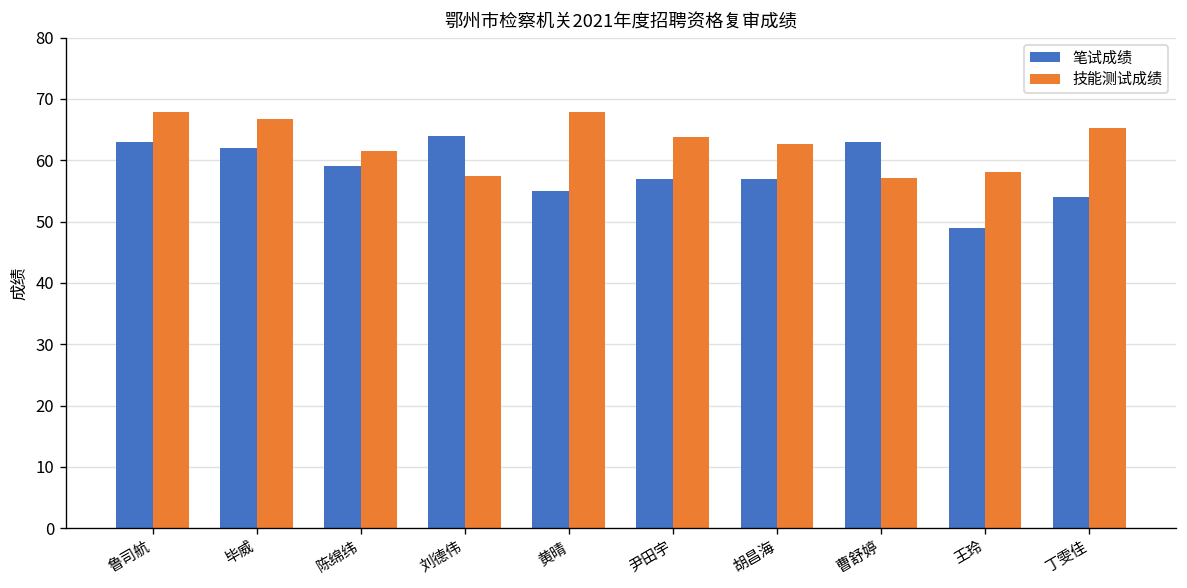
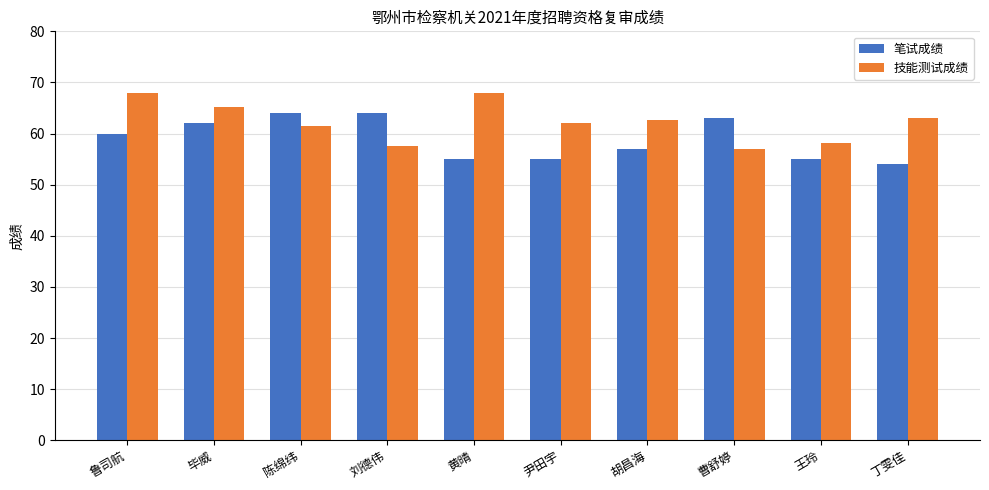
笔试成绩, 鲁司航: 63 -> 60
技能测试成绩, 毕威: 67 -> 65
笔试成绩, 陈绵纬: 59 -> 64
笔试成绩, 尹田宇: 57 -> 55
技能测试成绩, 尹田宇: 64 -> 62
笔试成绩, 王玲: 49 -> 55
技能测试成绩, 丁雯佳: 65 -> 63
